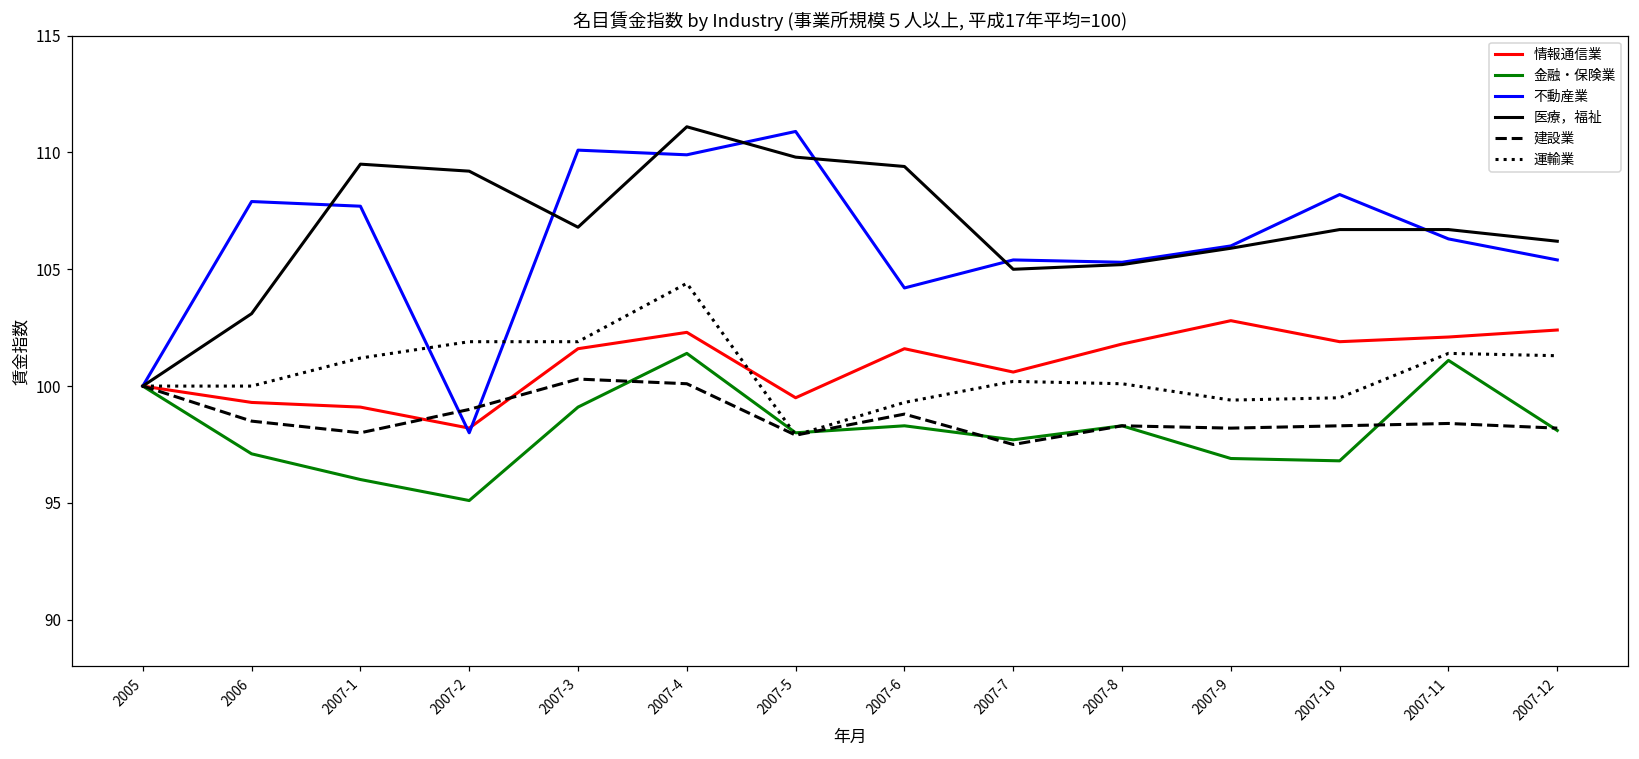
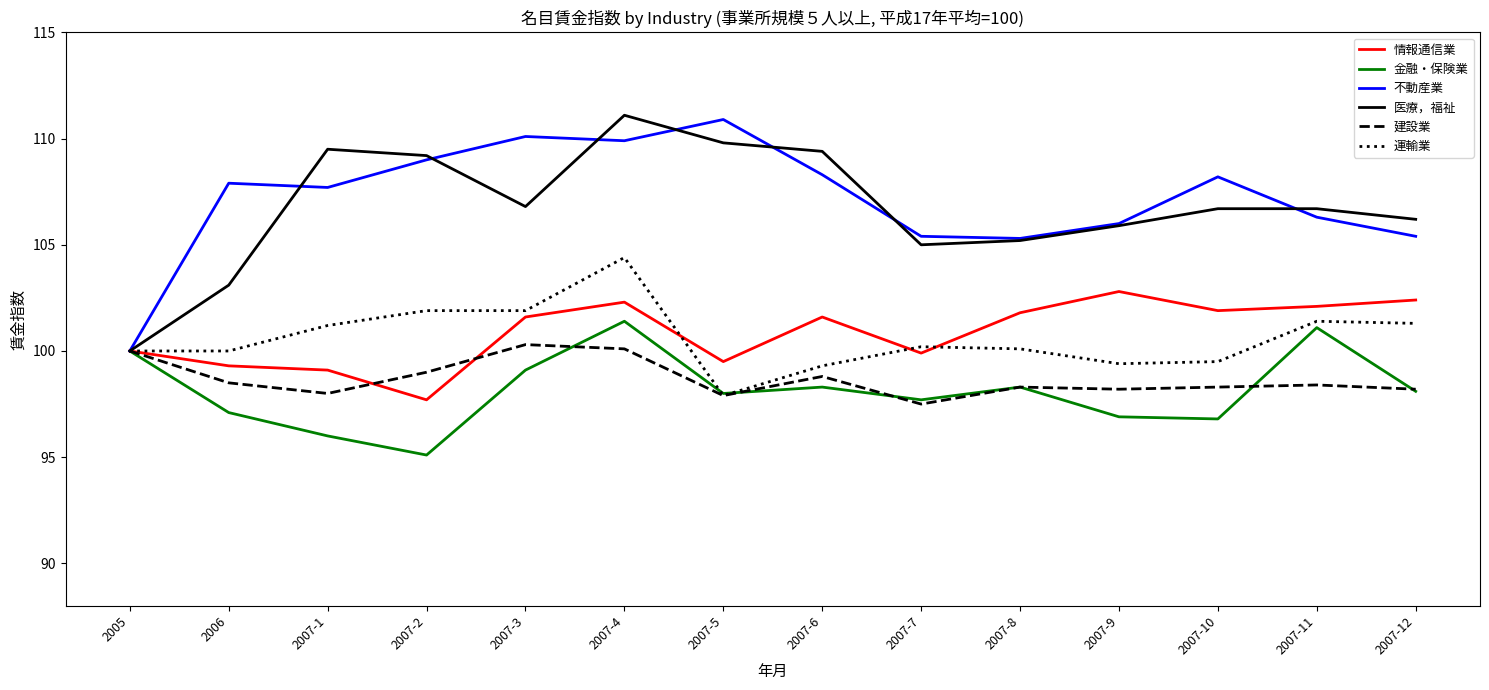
情報通信業, 2007-2: 98.2 -> 97.7
不動産業, 2007-2: 98 -> 109
不動産業, 2007-6: 104.2 -> 108.3
情報通信業, 2007-7: 100.6 -> 99.9
